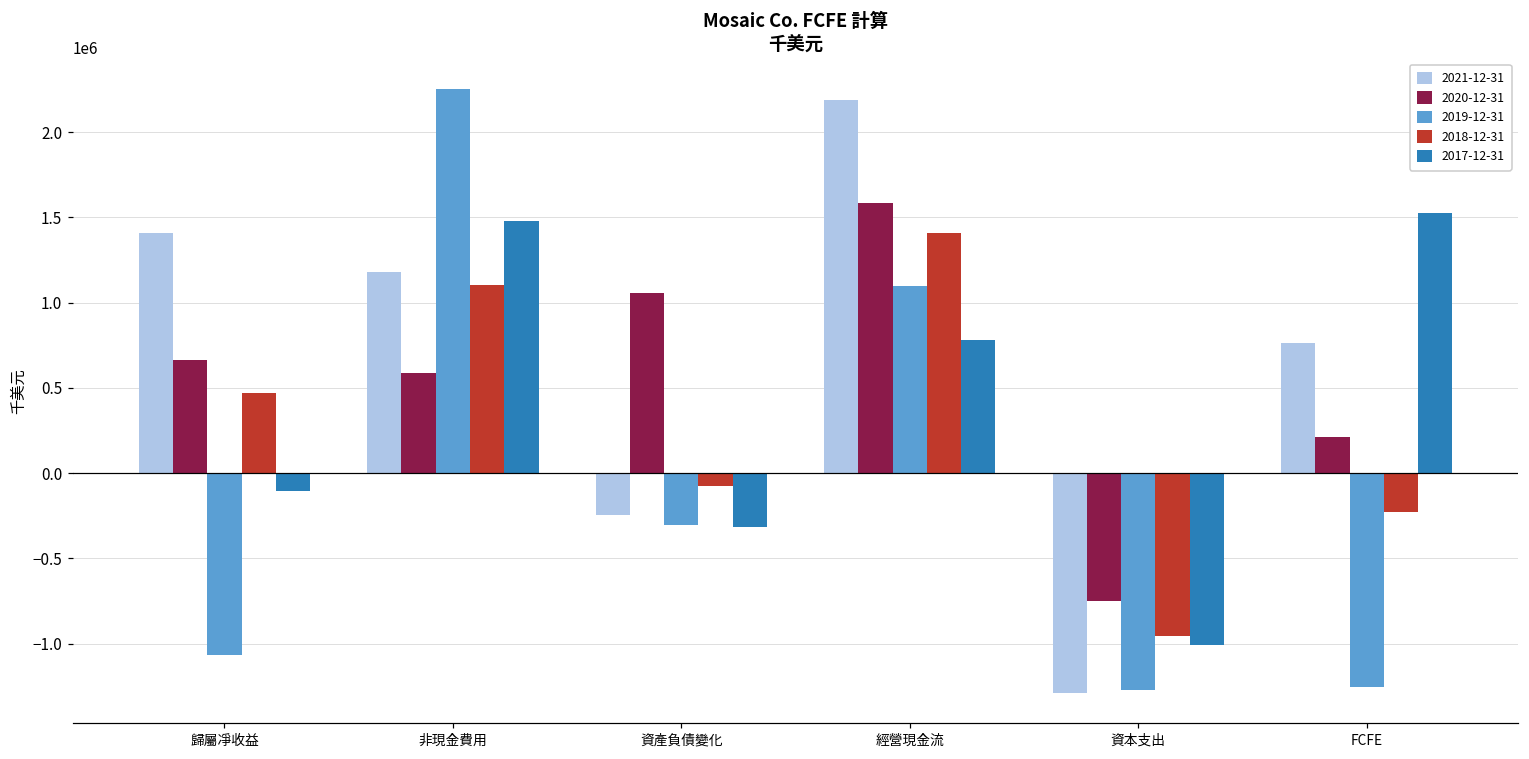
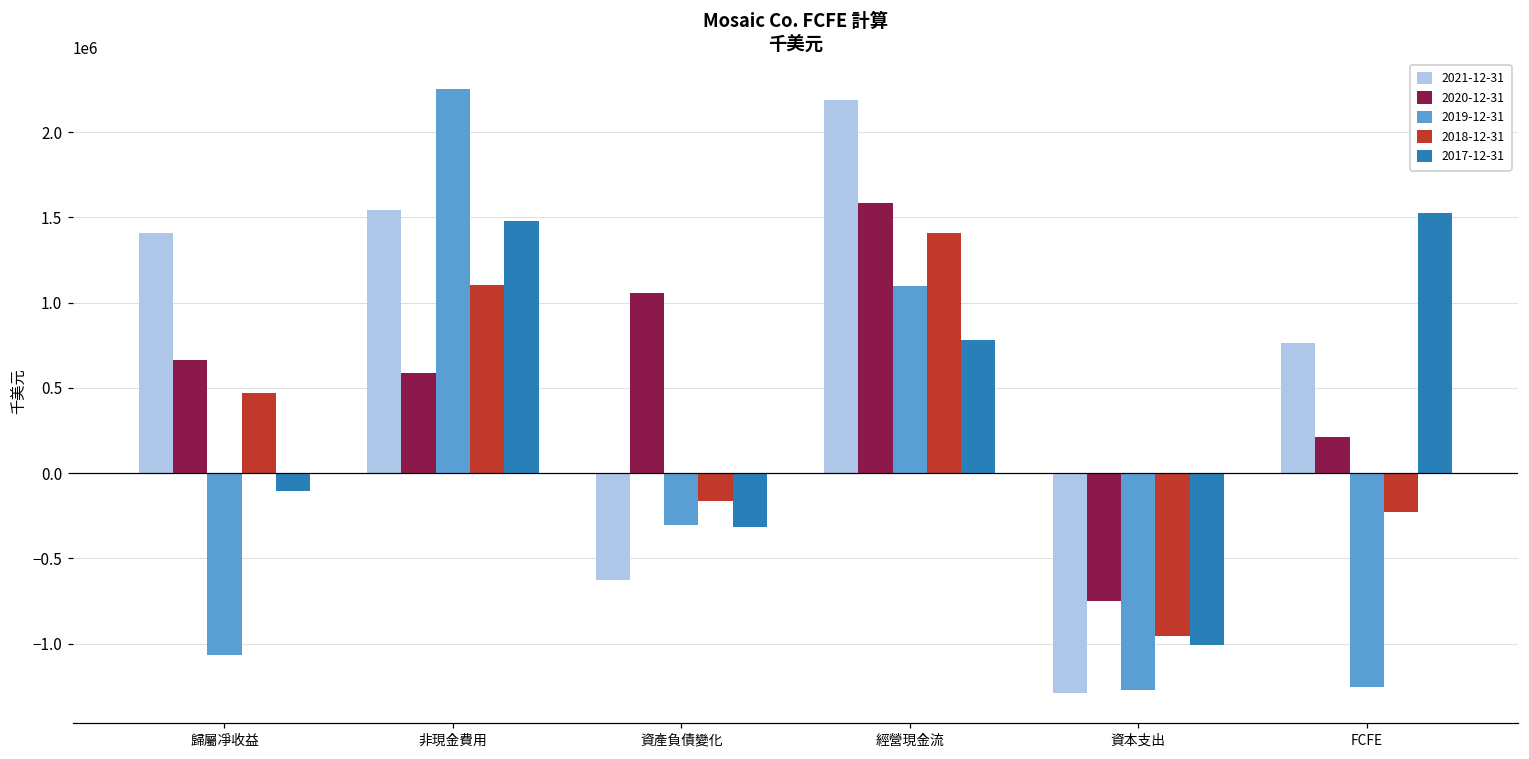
2021-12-31, 非現金費用: 1180000 -> 1550000
2021-12-31, 資產負債變化: -250000 -> -630000
2018-12-31, 資產負債變化: -80000 -> -170000
